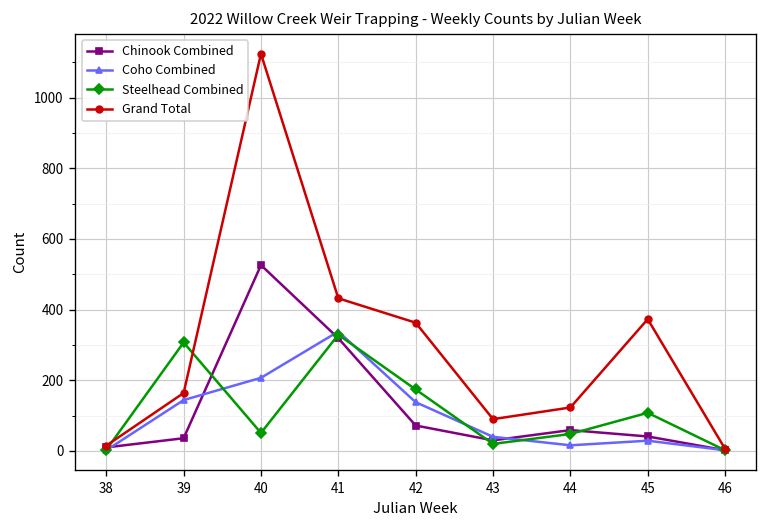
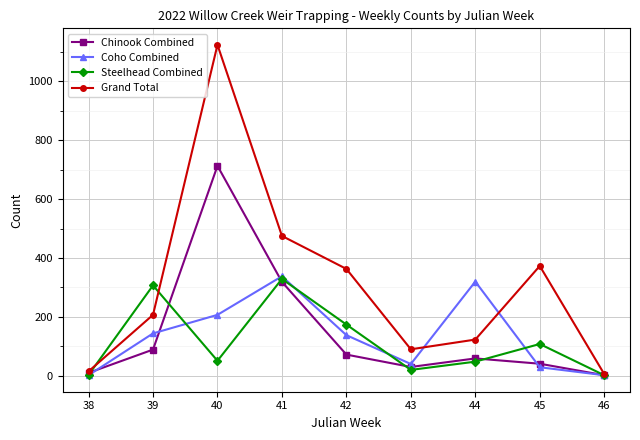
Chinook Combined, 39: 40 -> 90
Grand Total, 39: 160 -> 210
Chinook Combined, 40: 530 -> 710
Grand Total, 41: 430 -> 480
Coho Combined, 44: 20 -> 320
